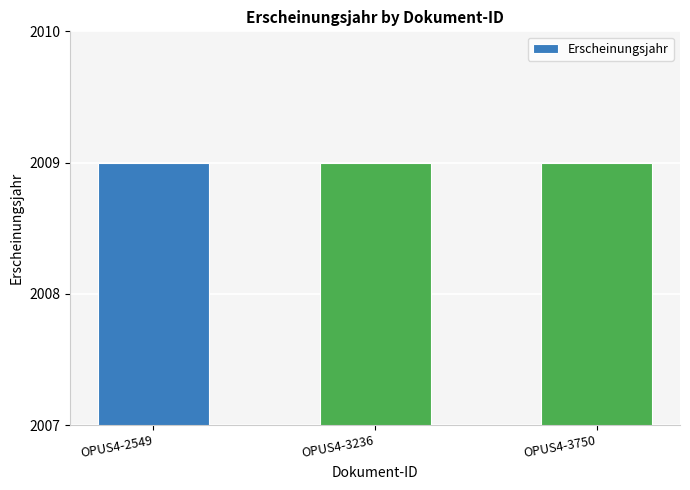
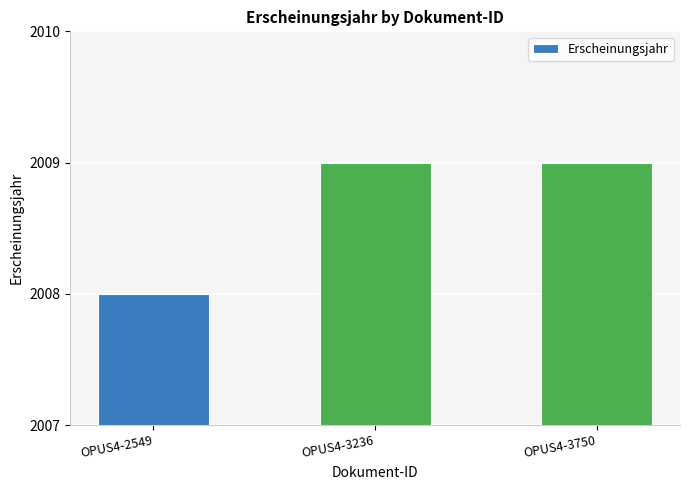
OPUS4-2549: 2009 -> 2008
